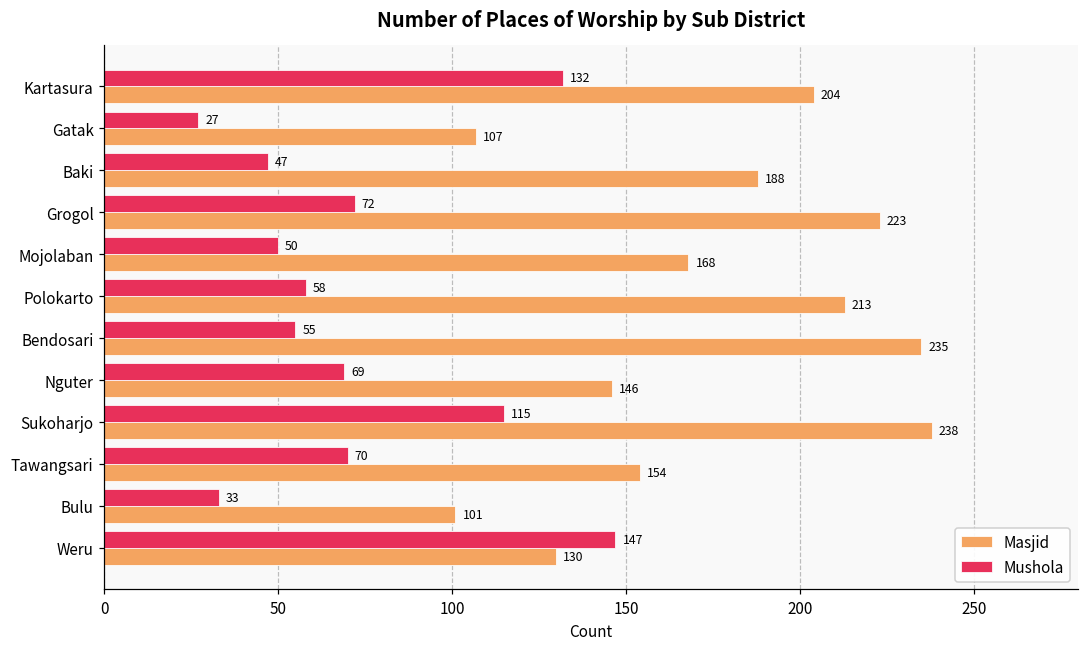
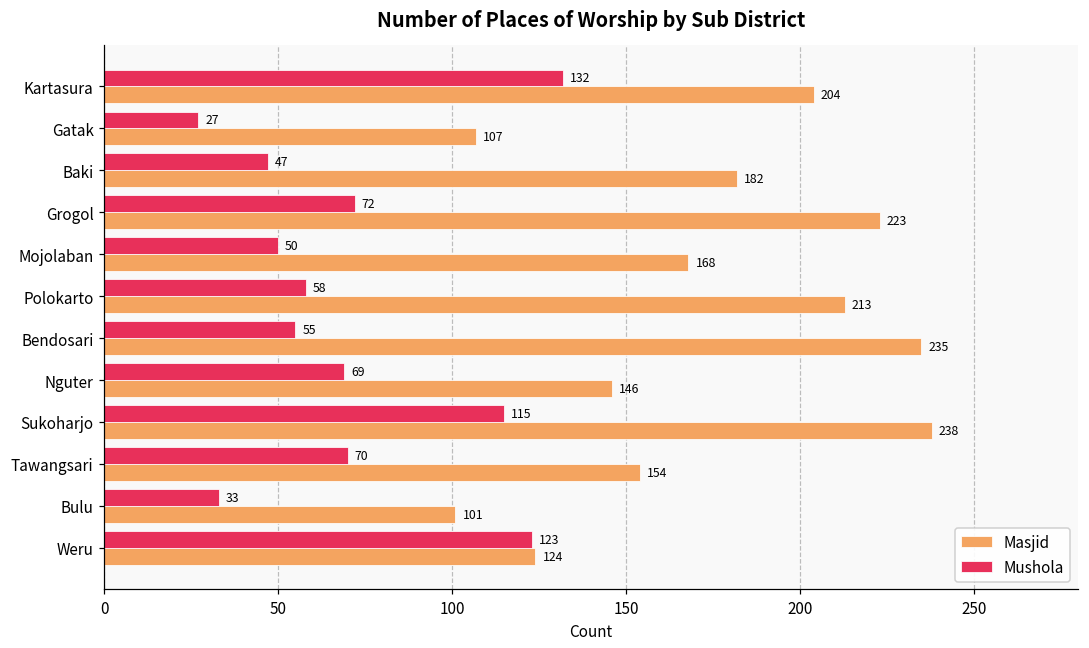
Masjid, Baki: 188 -> 182
Mushola, Weru: 147 -> 123
Masjid, Weru: 130 -> 124
